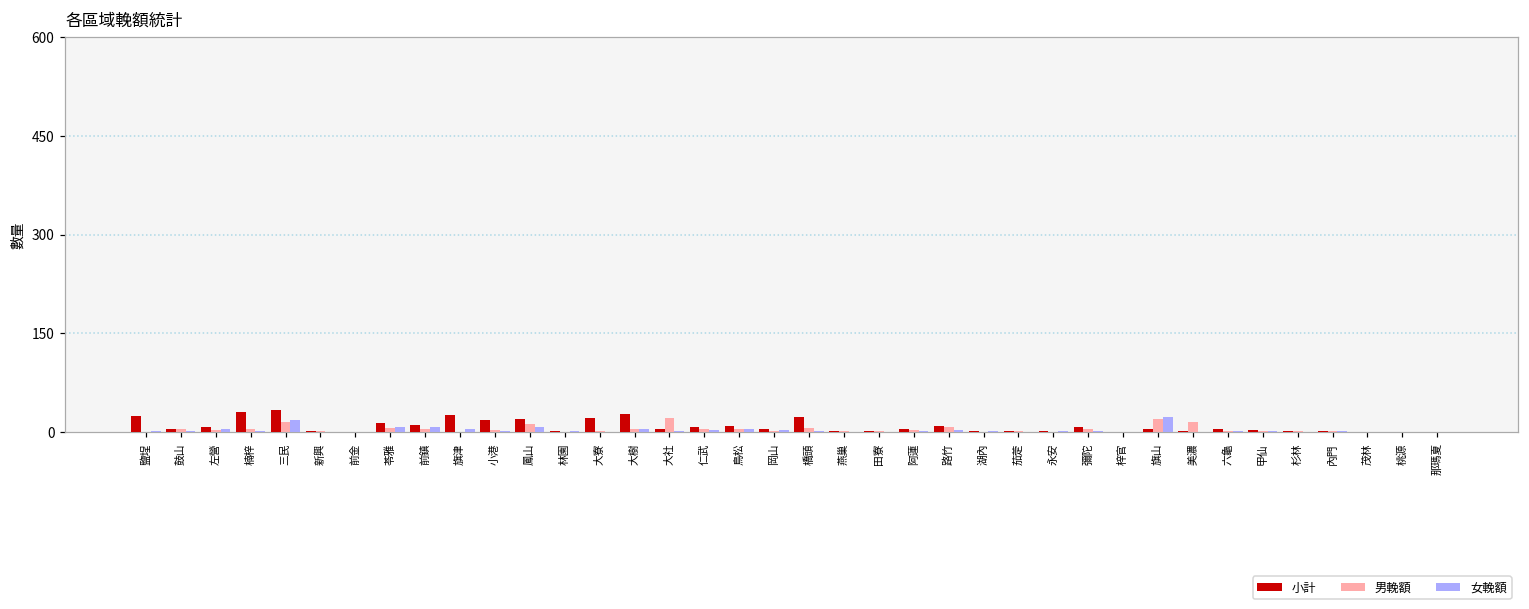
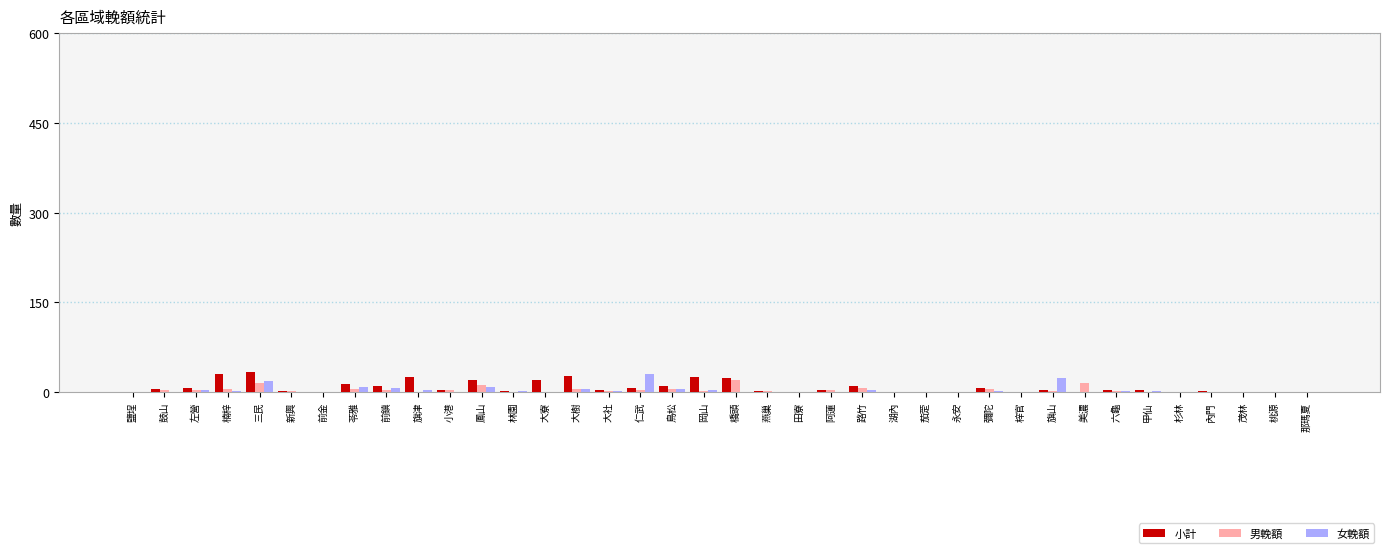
小計, 鹽埕: 20 -> 0
小計, 小港: 20 -> 0
男輓額, 大社: 20 -> 0
女輓額, 仁武: 0 -> 30
小計, 岡山: 10 -> 30
男輓額, 橋頭: 10 -> 20
男輓額, 旗山: 20 -> 0
